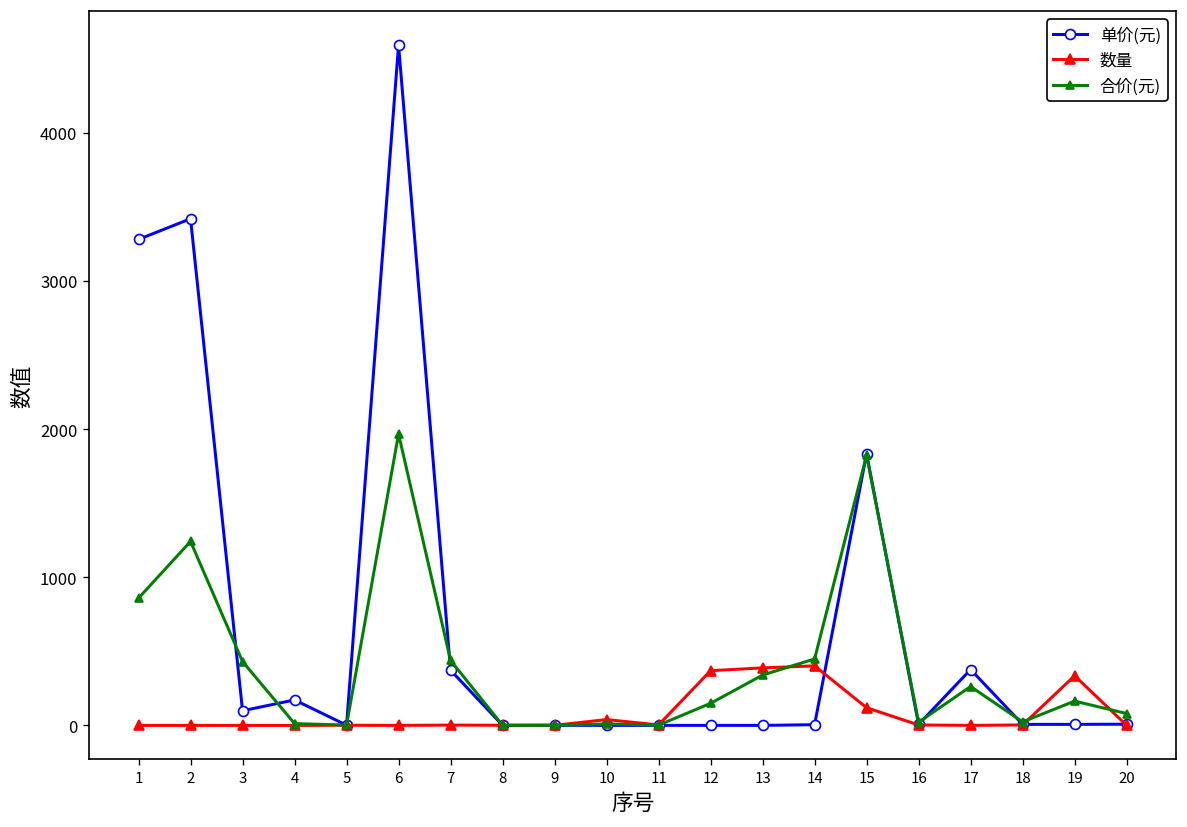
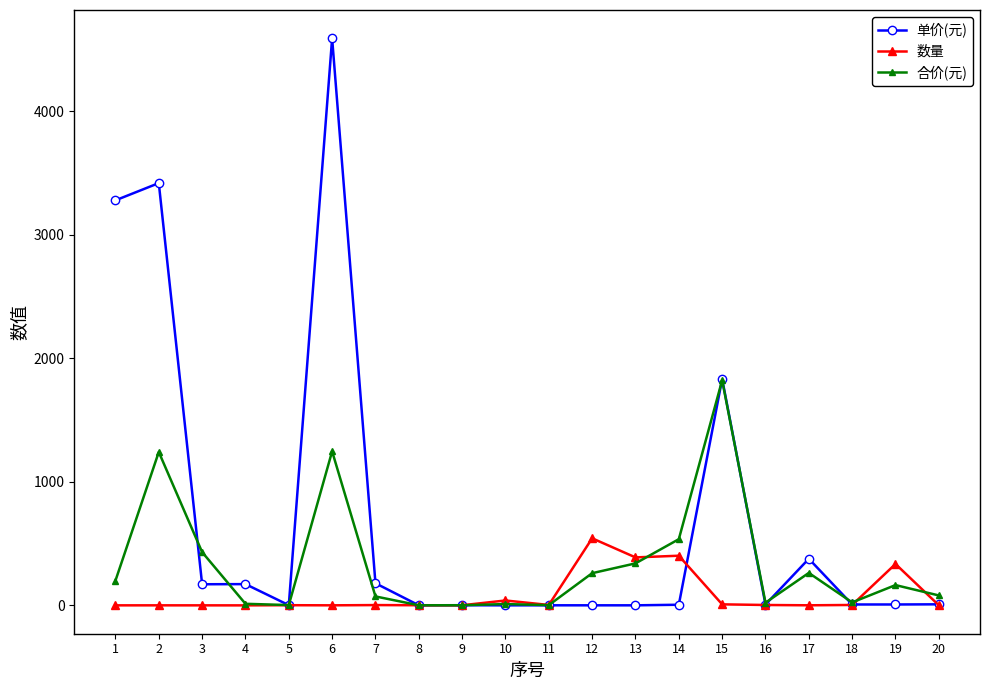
合价(元), 1: 860 -> 200
单价(元), 3: 100 -> 170
合价(元), 6: 1970 -> 1250
单价(元), 7: 370 -> 180
合价(元), 7: 440 -> 70
数量, 12: 370 -> 540
合价(元), 12: 150 -> 260
合价(元), 14: 450 -> 540
数量, 15: 120 -> 10
